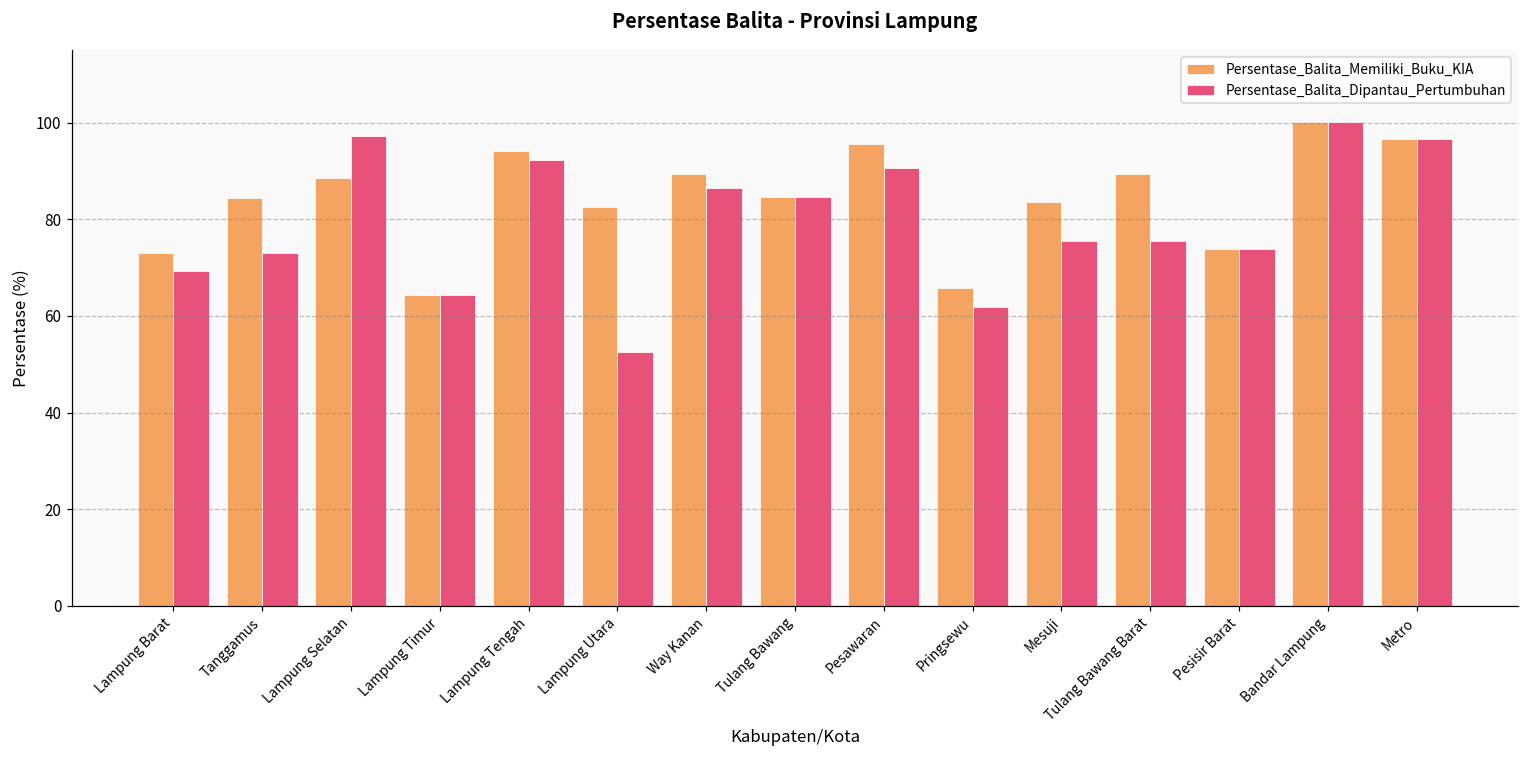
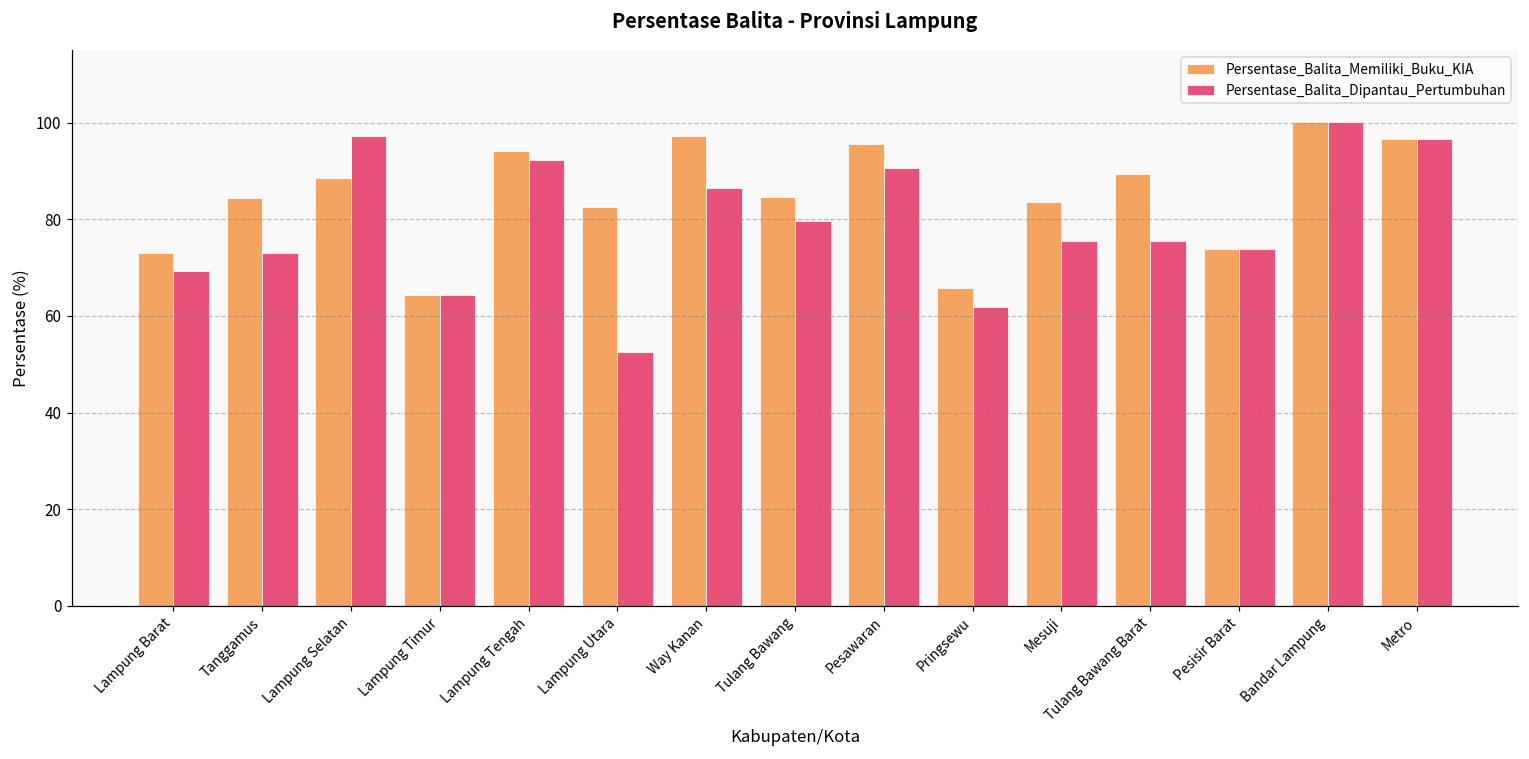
Persentase_Balita_Memiliki_Buku_KIA, Way Kanan: 89 -> 97
Persentase_Balita_Dipantau_Pertumbuhan, Tulang Bawang: 85 -> 80
